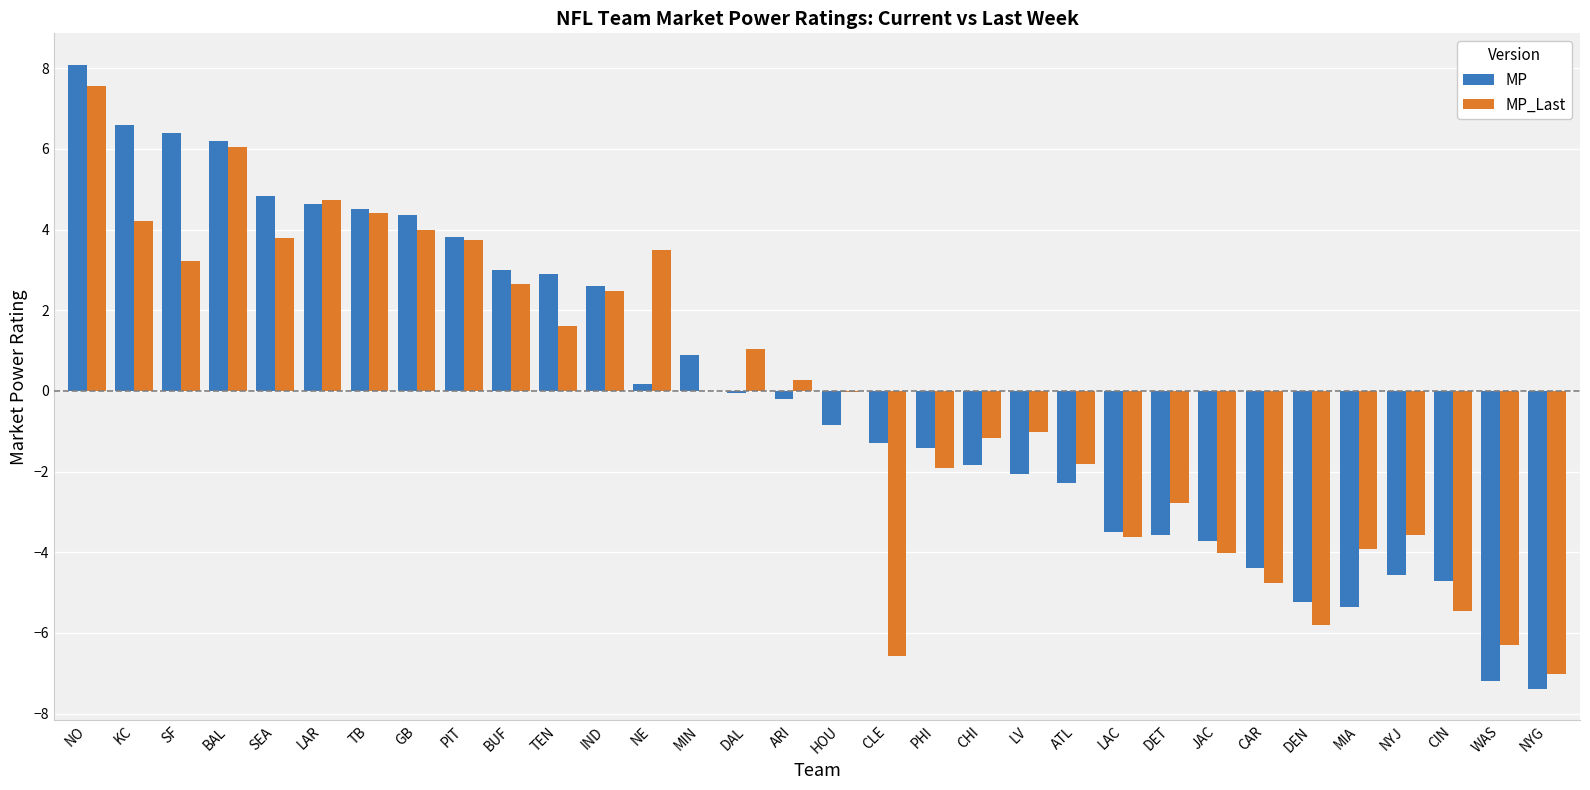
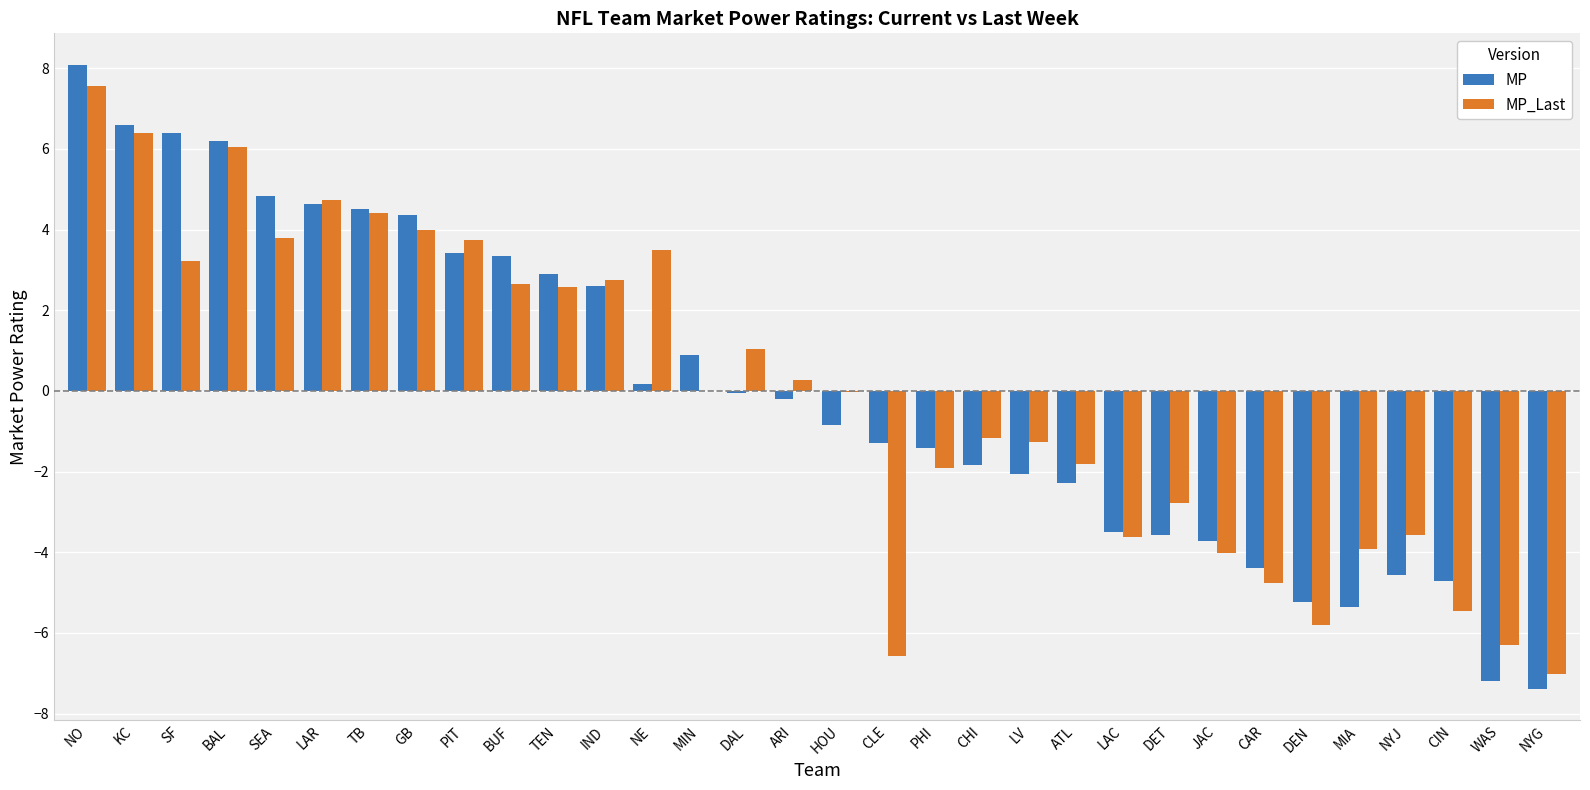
MP_Last, KC: 4.2 -> 6.4
MP, PIT: 3.8 -> 3.4
MP, BUF: 3.0 -> 3.3
MP_Last, TEN: 1.6 -> 2.6
MP_Last, IND: 2.5 -> 2.8
MP_Last, LV: -1.0 -> -1.3
